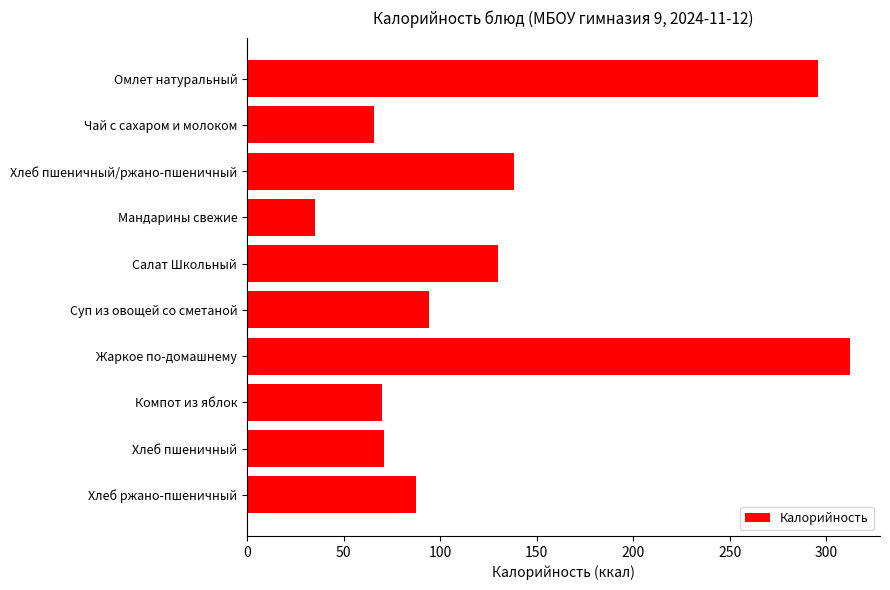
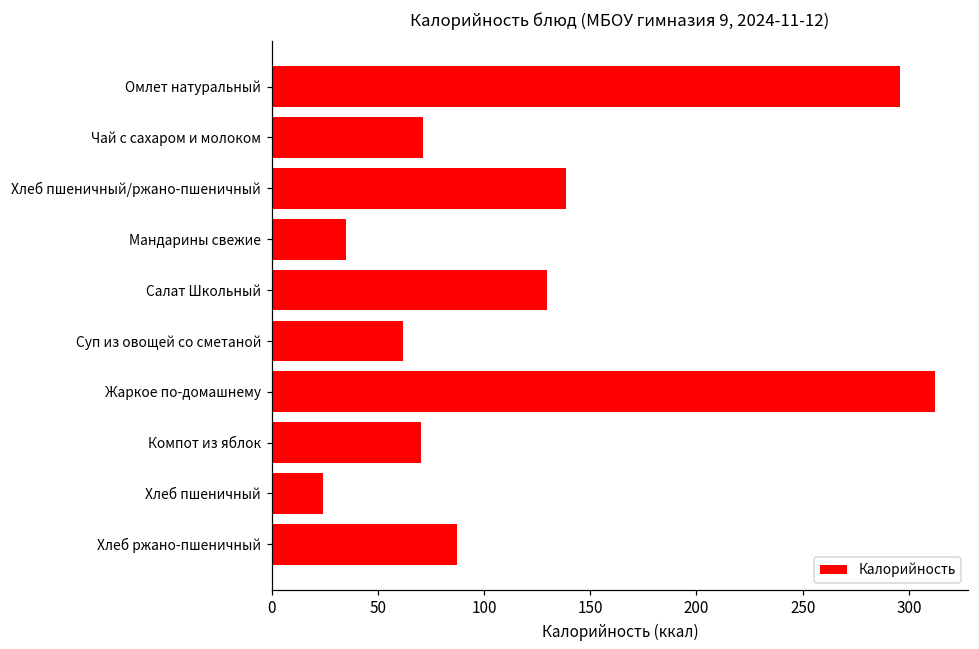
Чай с сахаром и молоком: 66 -> 71
Суп из овощей со сметаной: 94 -> 62
Хлеб пшеничный: 71 -> 24
